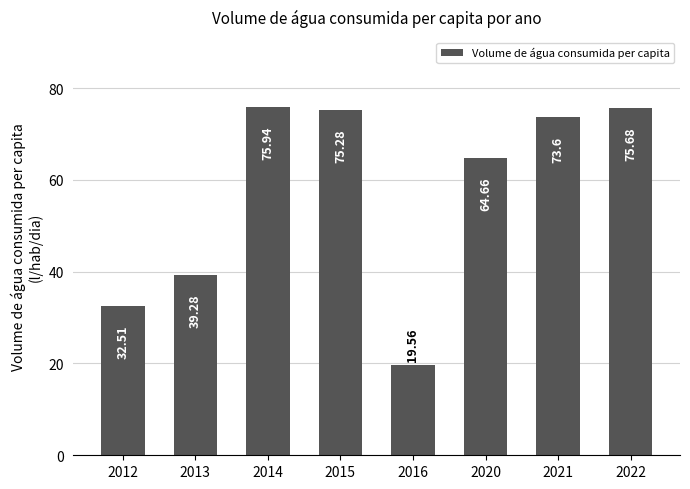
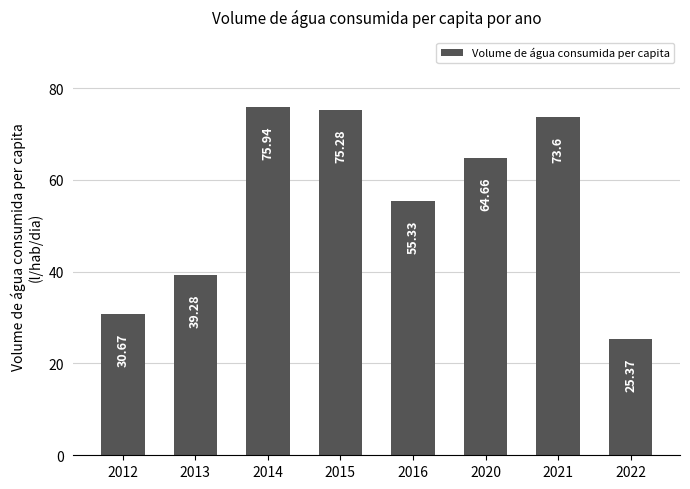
2012: 32.51 -> 30.67
2016: 19.56 -> 55.33
2022: 75.68 -> 25.37
